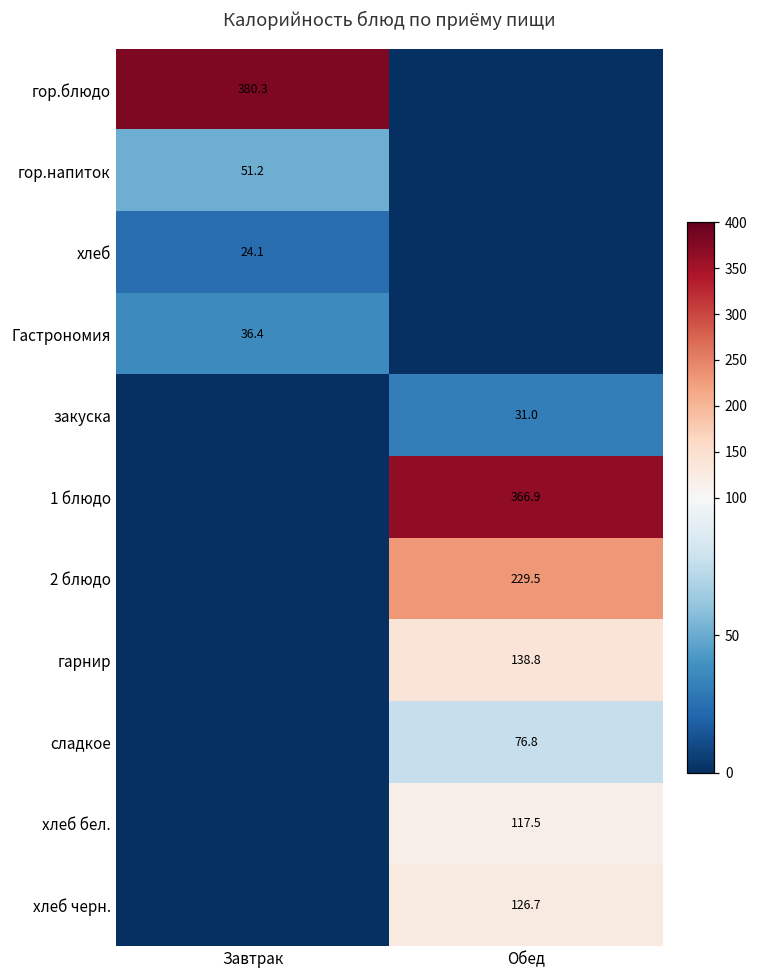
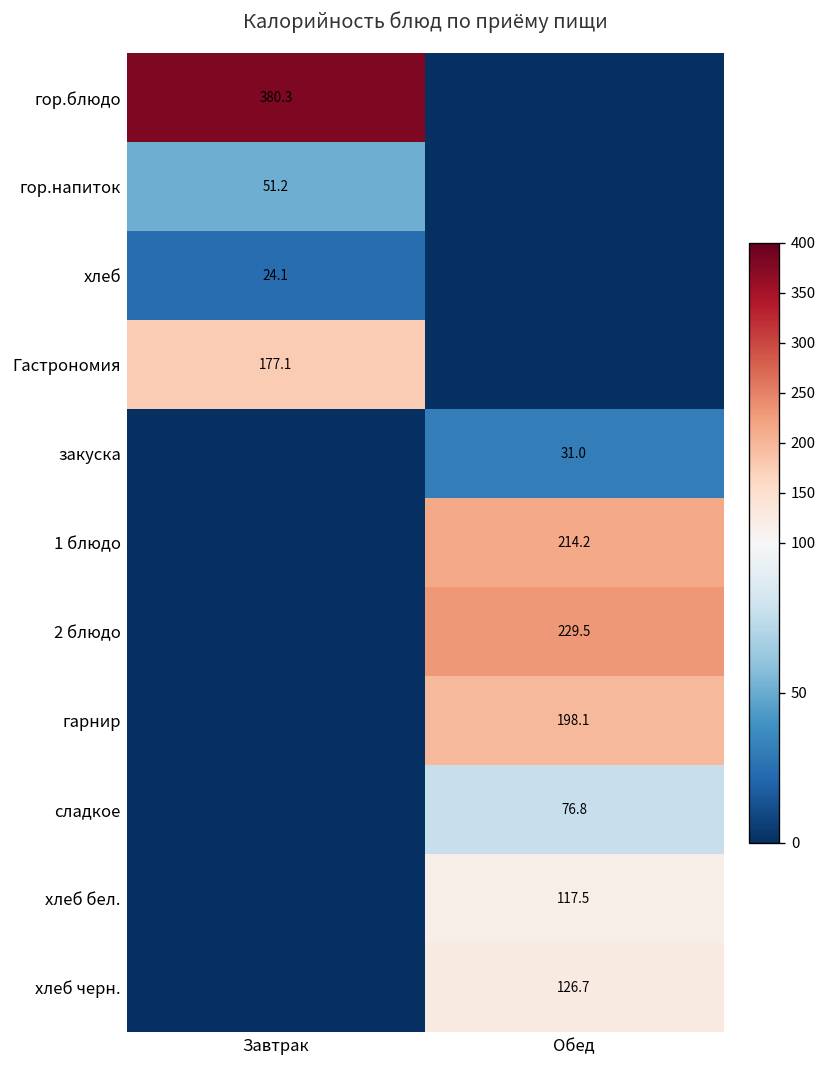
Гастрономия, Завтрак: 36.4 -> 177.1
1 блюдо, Обед: 366.9 -> 214.2
гарнир, Обед: 138.8 -> 198.1
